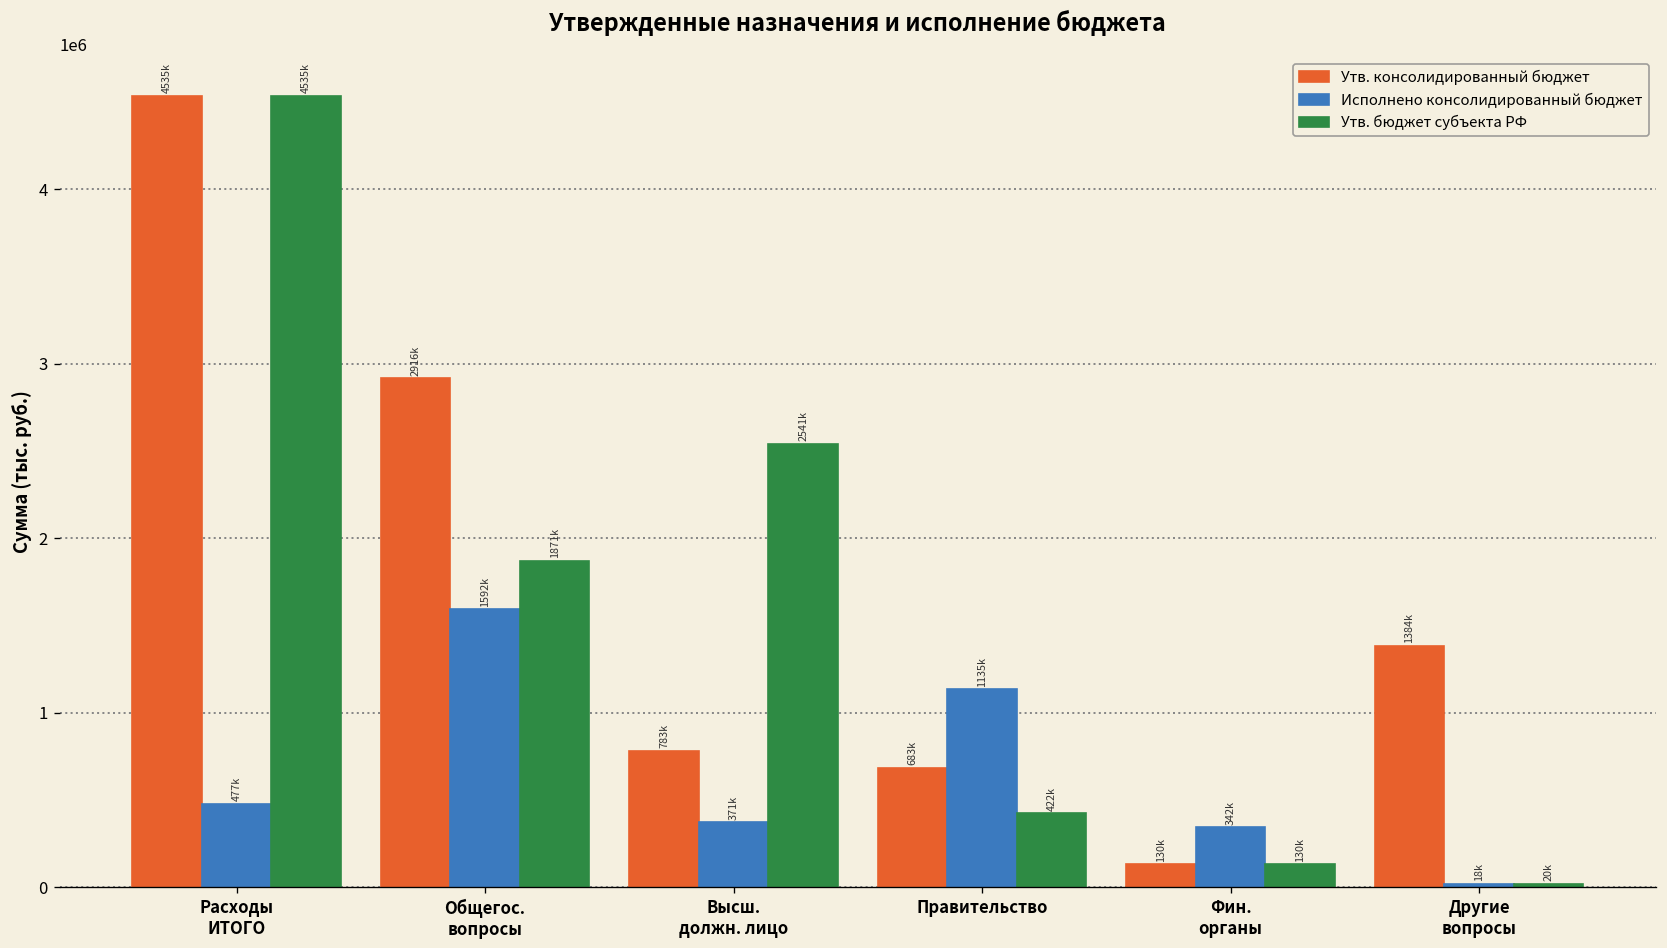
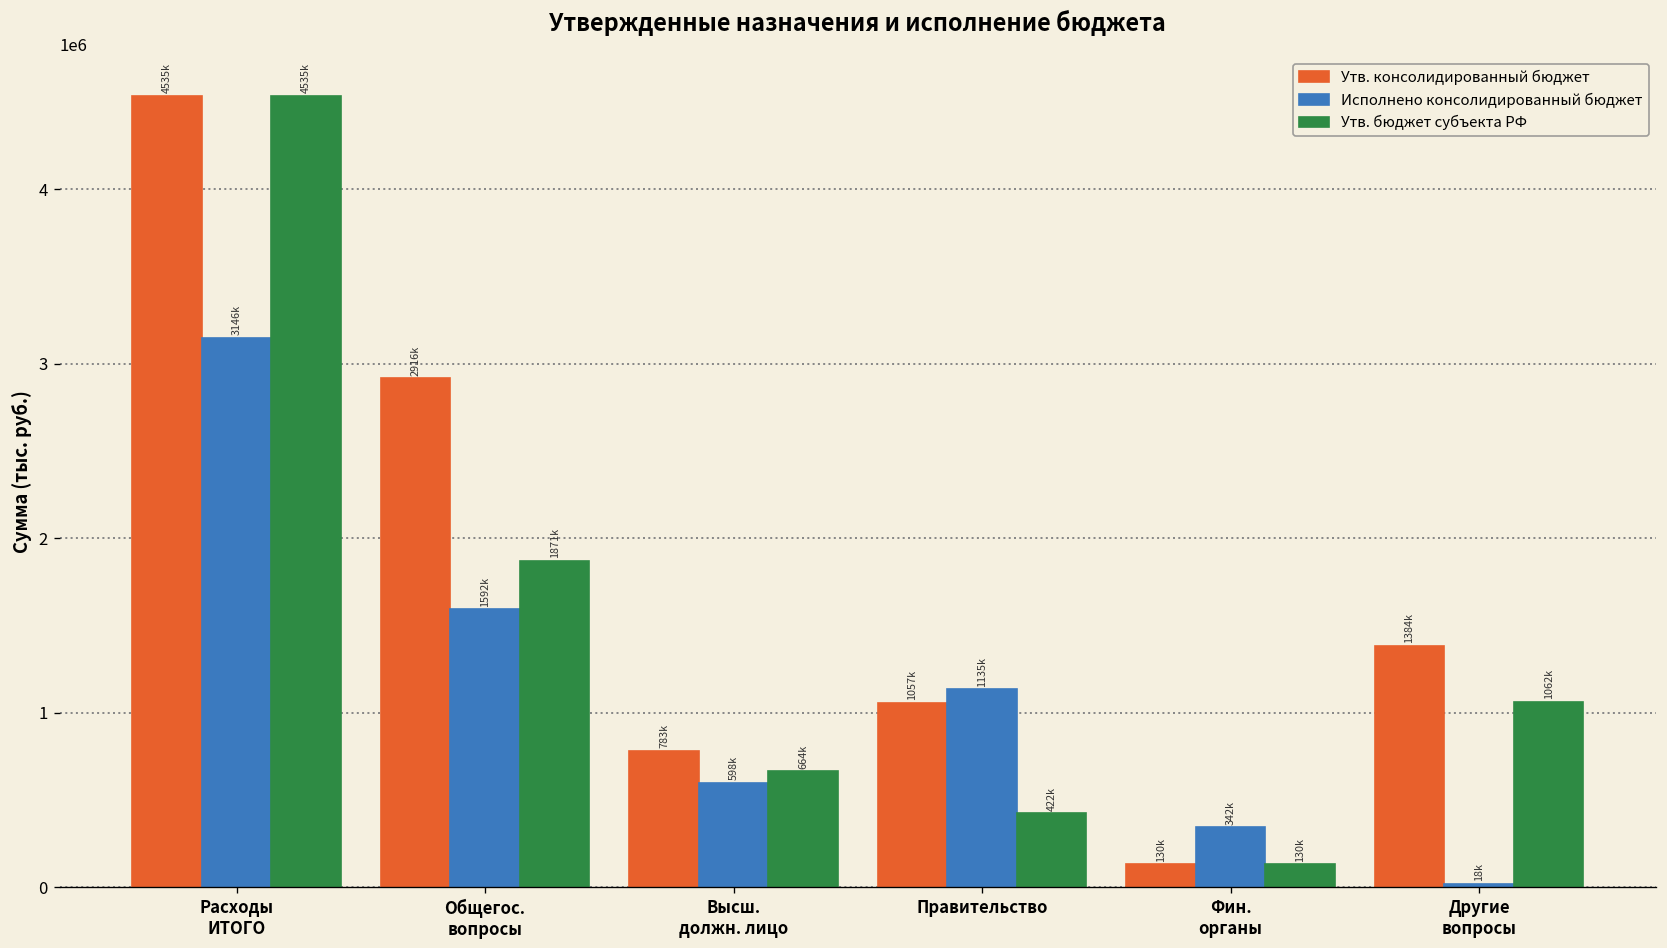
Исполнено консолидированный бюджет, Расходы ИТОГО: 477k -> 3146k
Исполнено консолидированный бюджет, Высш. должн. лицо: 371k -> 598k
Утв. бюджет субъекта РФ, Высш. должн. лицо: 2541k -> 664k
Утв. консолидированный бюджет, Правительство: 683k -> 1057k
Утв. бюджет субъекта РФ, Другие вопросы: 20k -> 1062k
